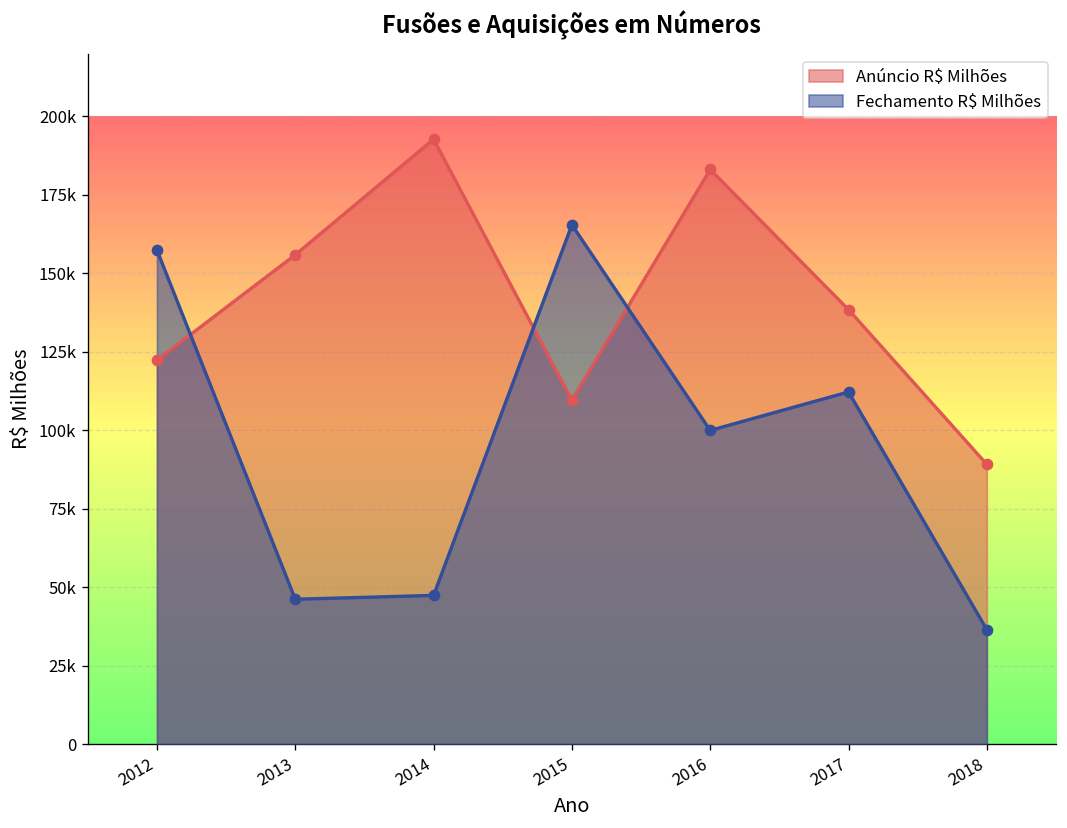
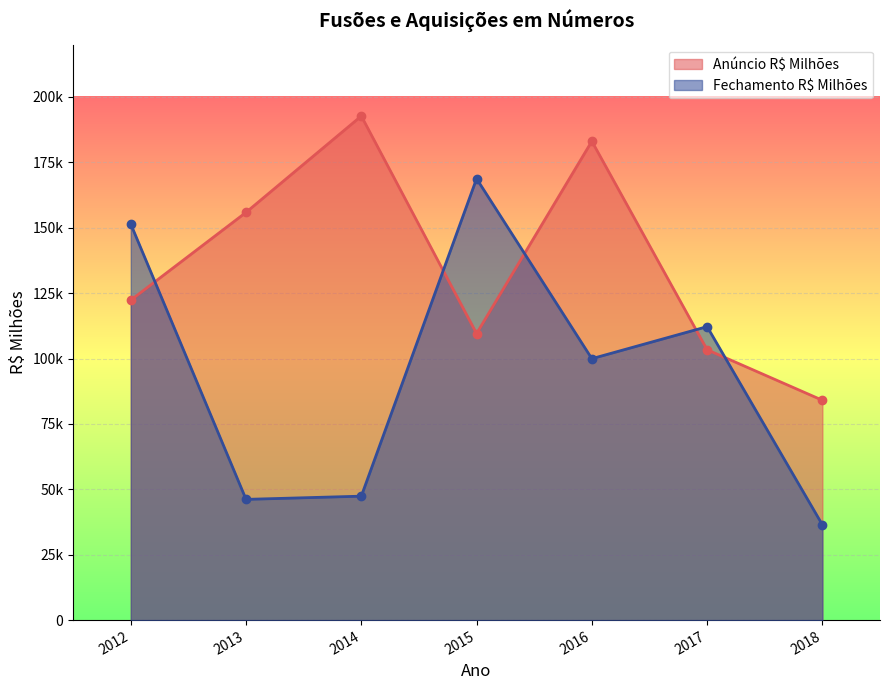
Fechamento R$ Milhões, 2012: 157000 -> 151000
Fechamento R$ Milhões, 2015: 165000 -> 169000
Anúncio R$ Milhões, 2017: 138000 -> 103000
Anúncio R$ Milhões, 2018: 89000 -> 84000
